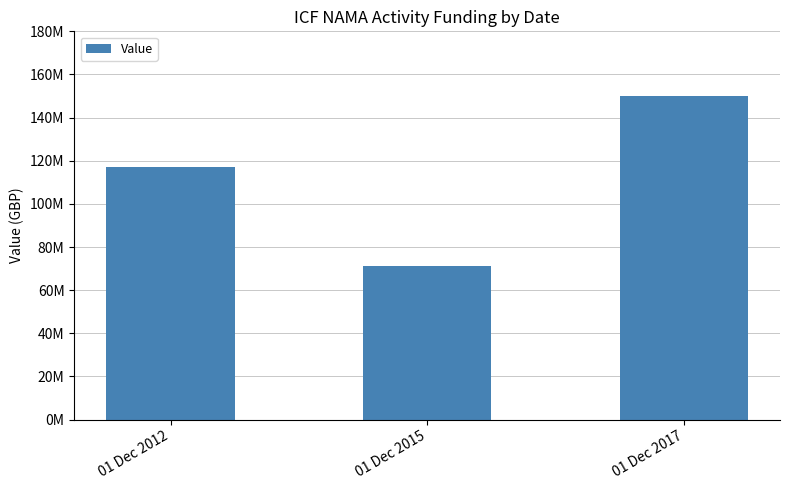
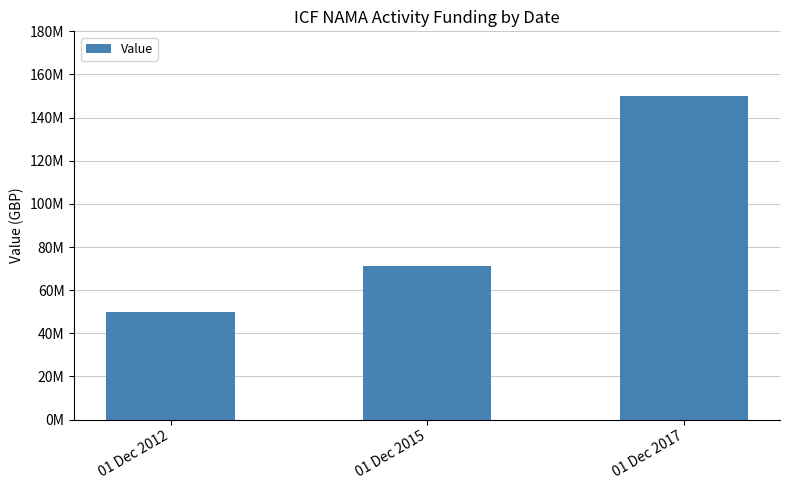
01 Dec 2012: 117000000 -> 50000000
